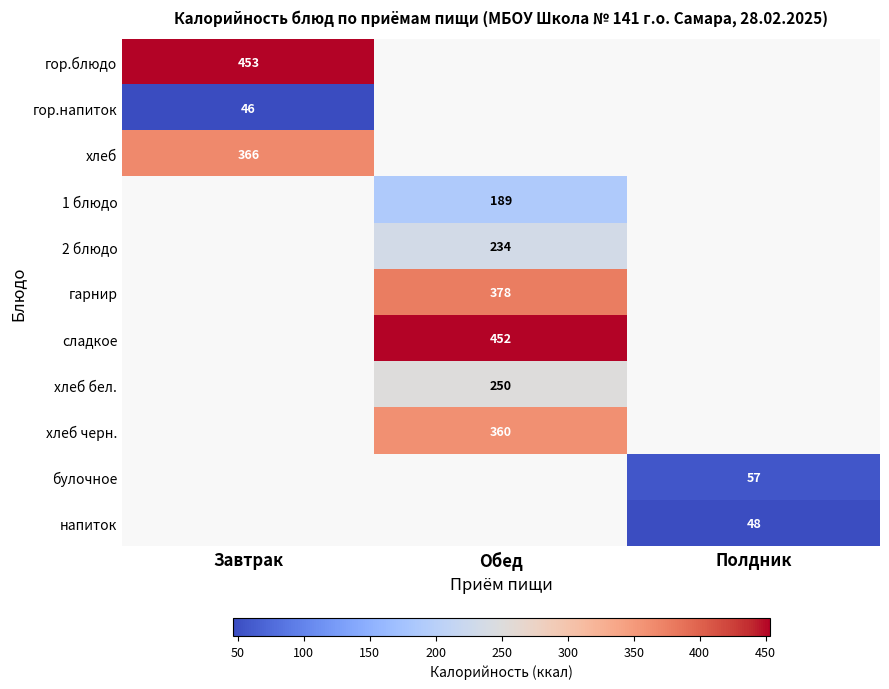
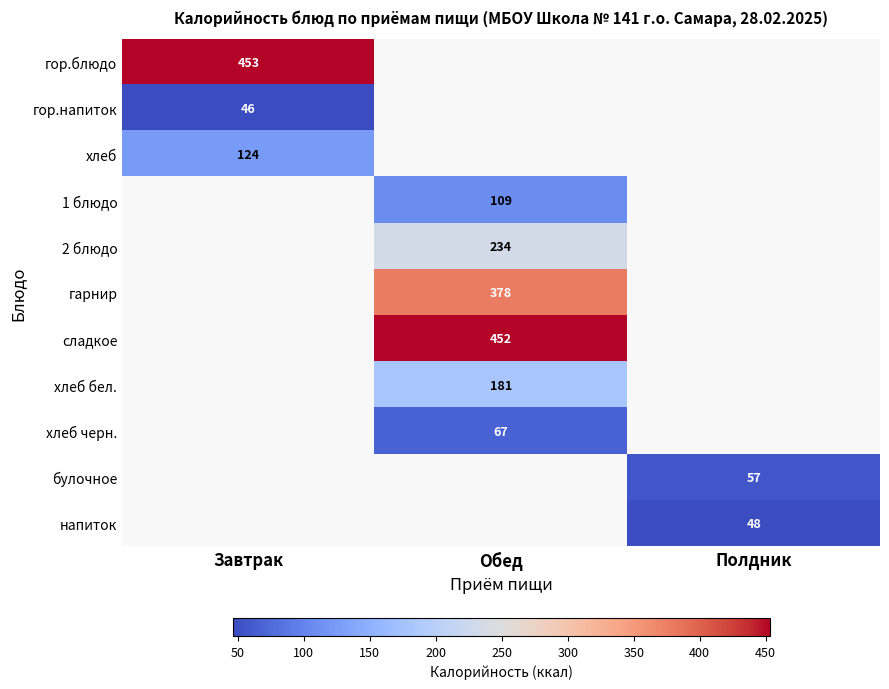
хлеб, Завтрак: 366 -> 124
1 блюдо, Обед: 189 -> 109
хлеб бел., Обед: 250 -> 181
хлеб черн., Обед: 360 -> 67
